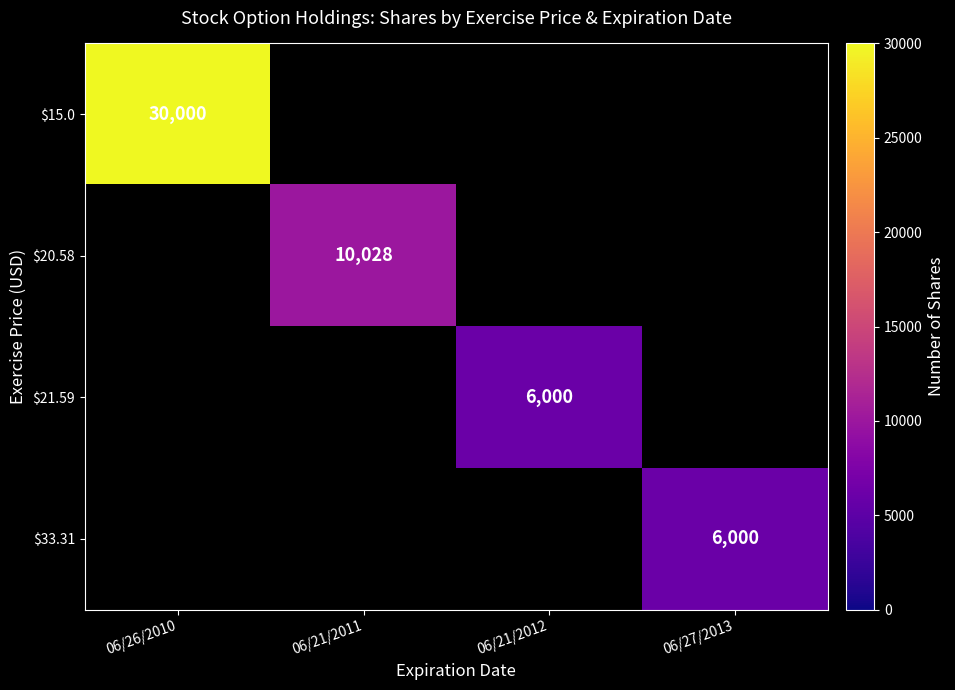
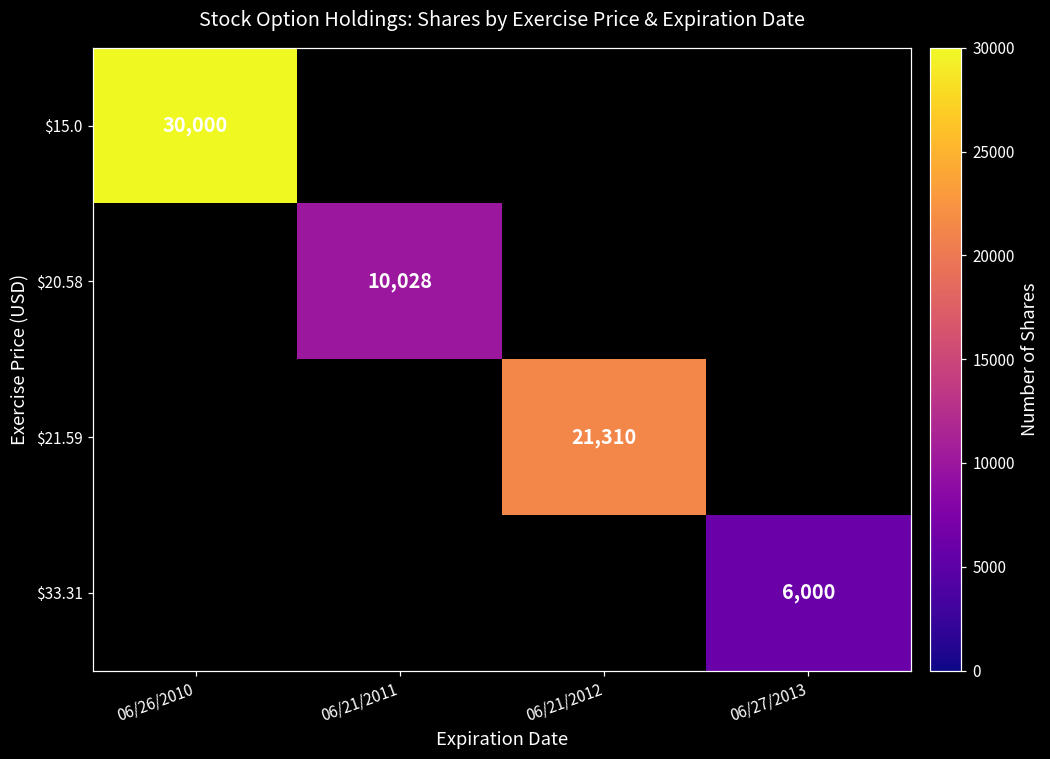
$21.59, 06/21/2012: 6,000 -> 21,310
